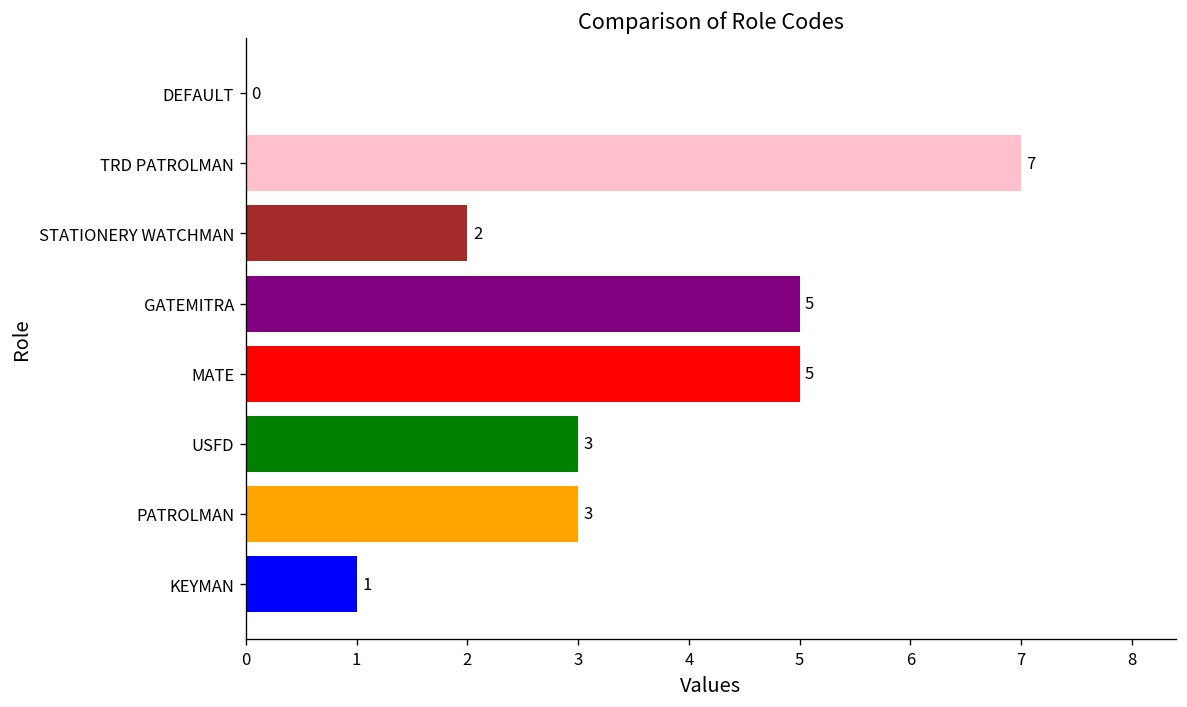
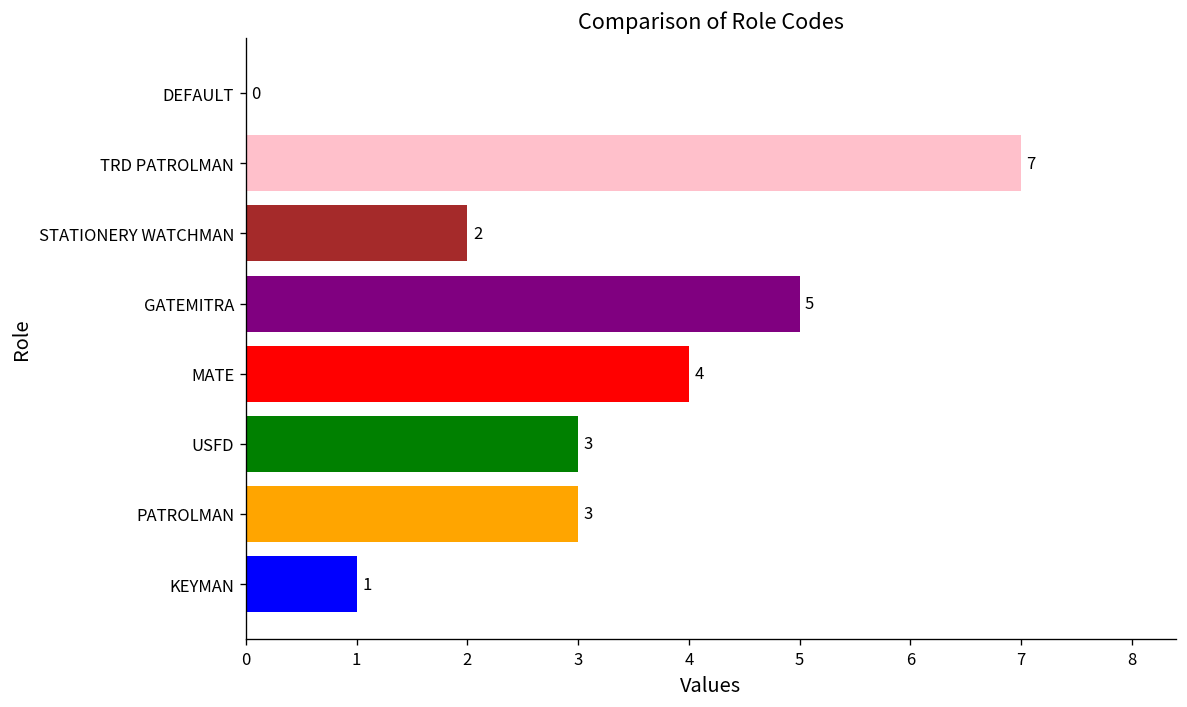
MATE: 5 -> 4
